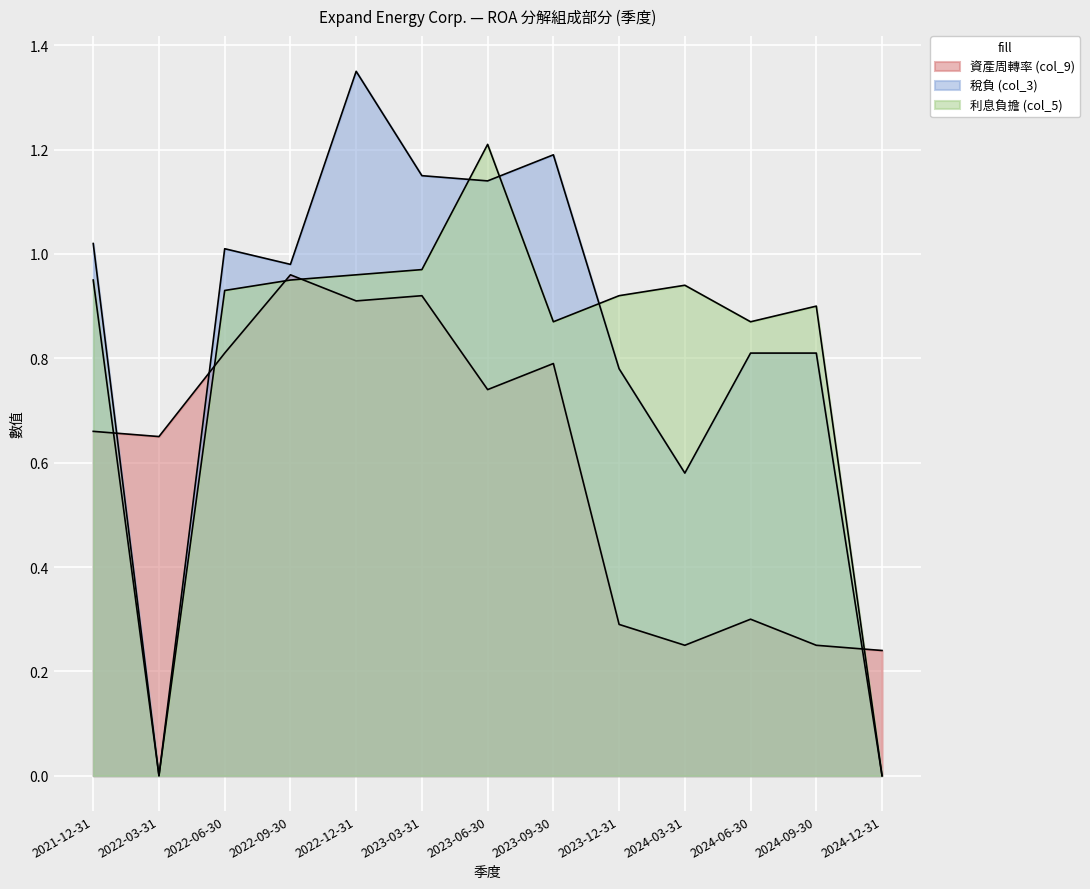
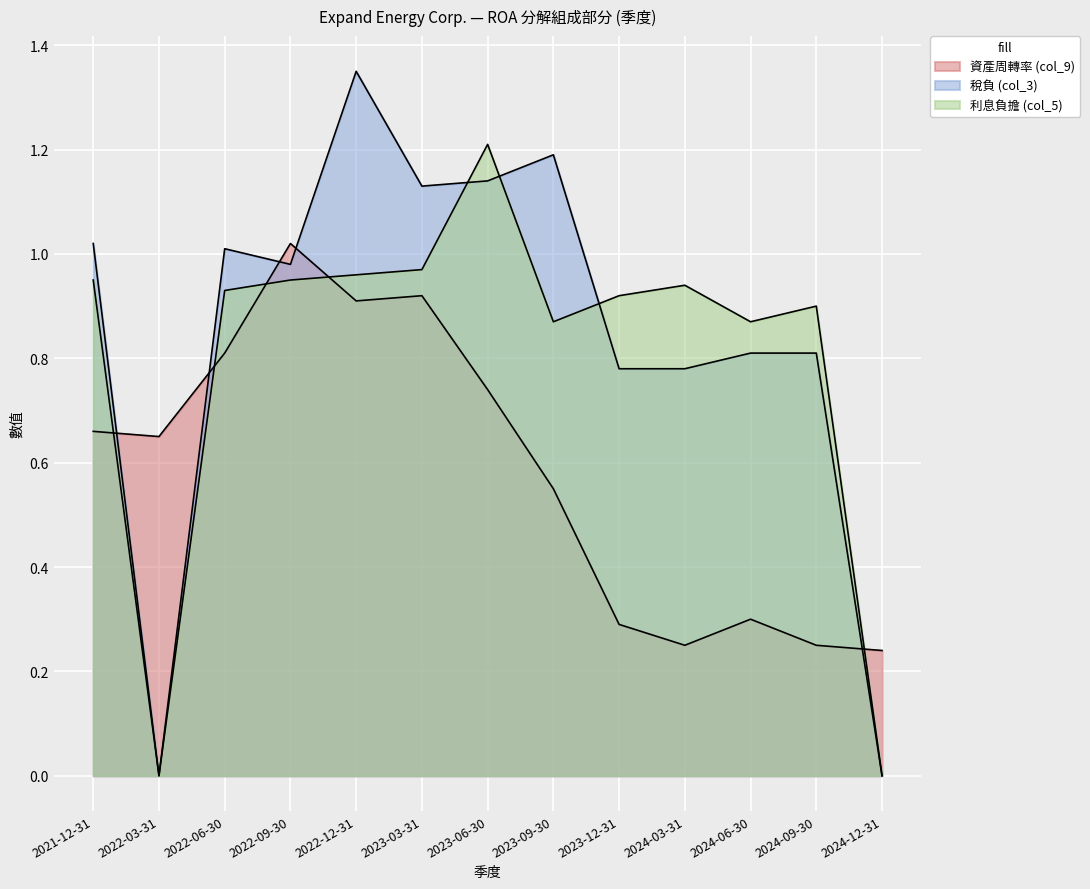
資產周轉率 (col_9), 2022-09-30: 0.96 -> 1.02
稅負 (col_3), 2023-03-31: 1.15 -> 1.13
資產周轉率 (col_9), 2023-09-30: 0.79 -> 0.55
稅負 (col_3), 2024-03-31: 0.58 -> 0.78
